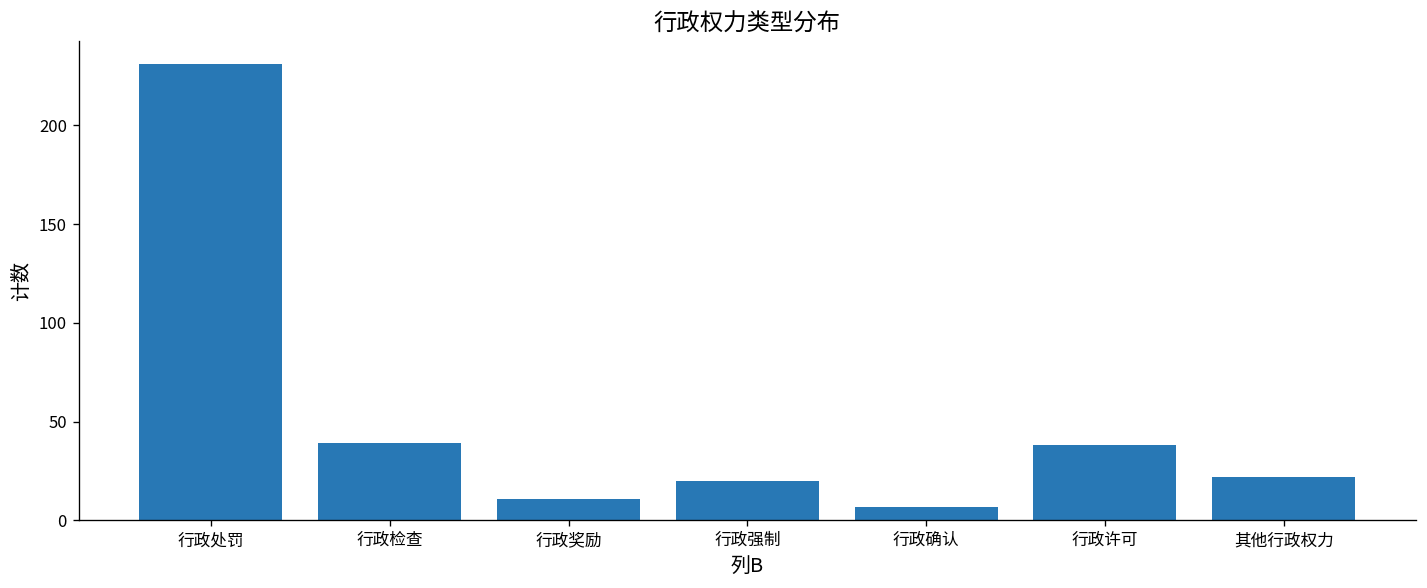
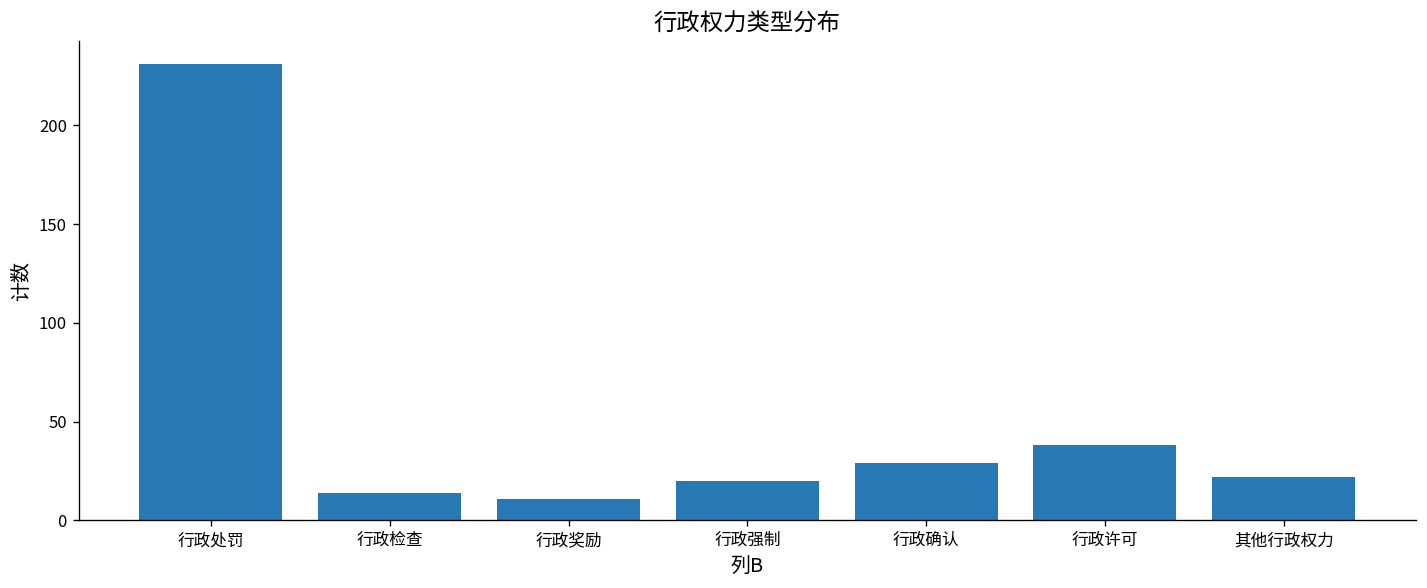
行政检查: 39 -> 14
行政确认: 7 -> 29
